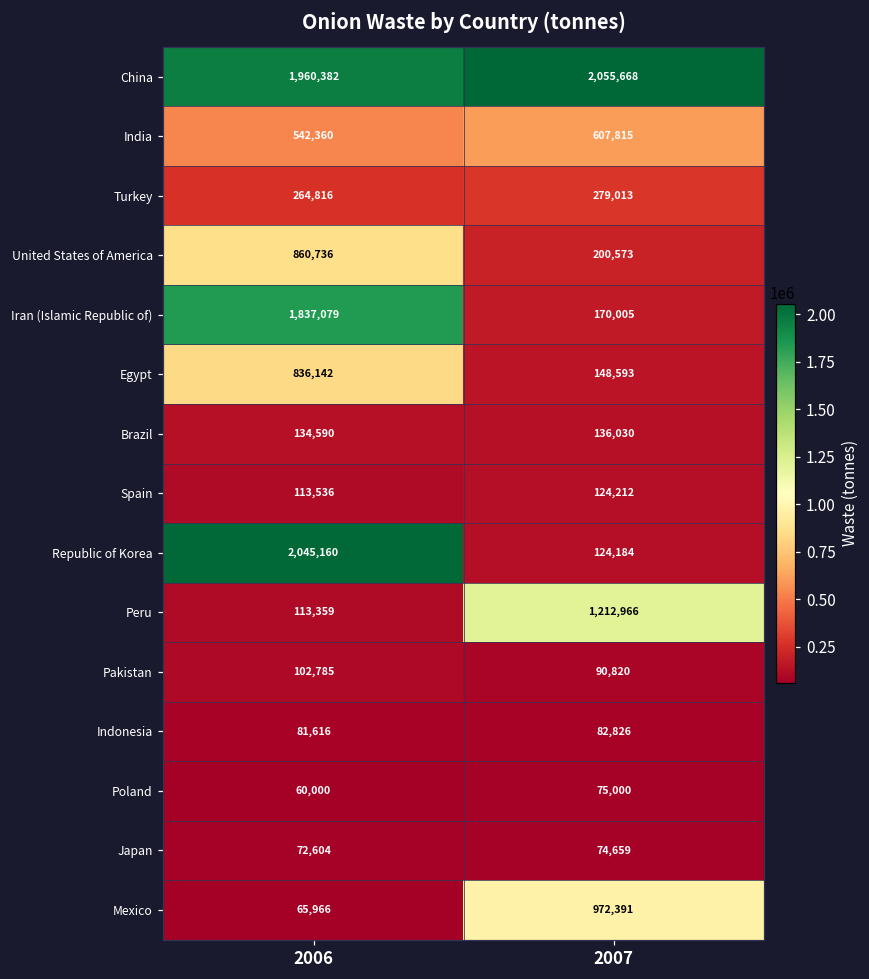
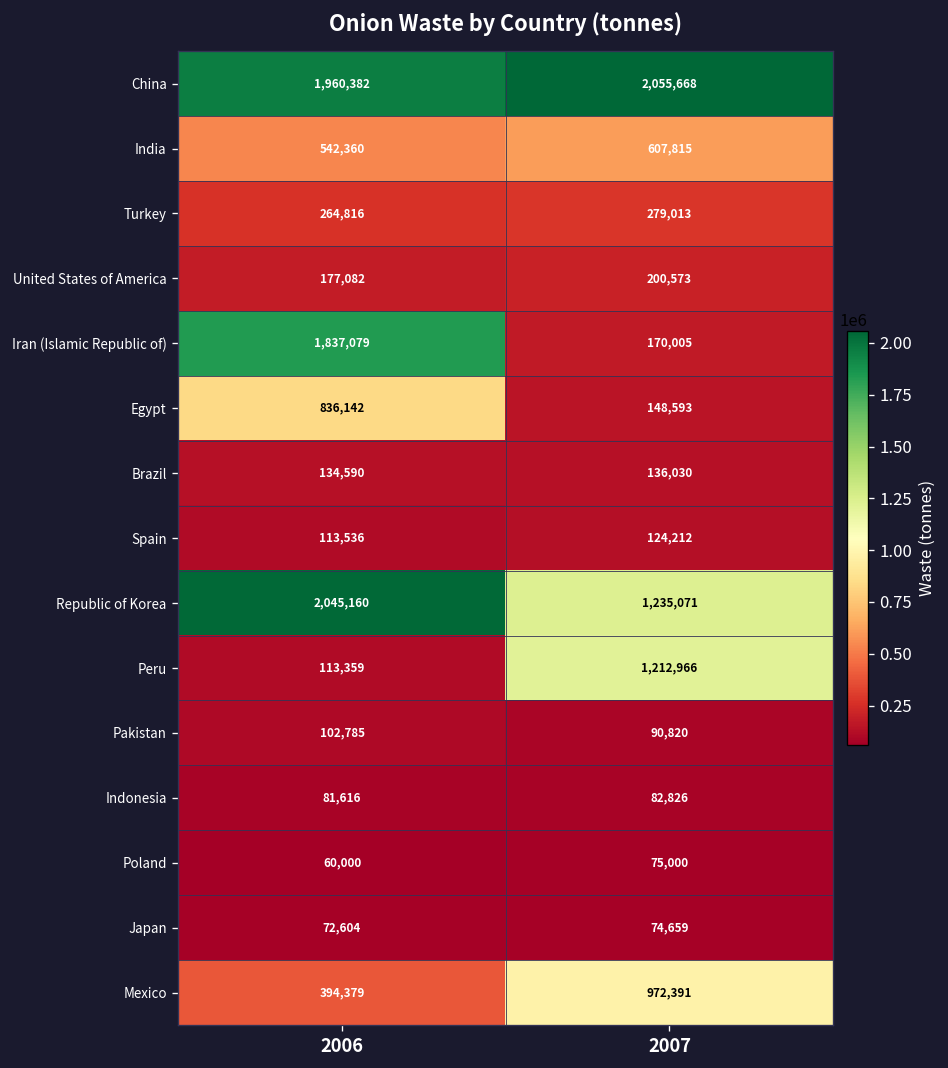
United States of America, 2006: 860,736 -> 177,082
Republic of Korea, 2007: 124,184 -> 1,235,071
Mexico, 2006: 65,966 -> 394,379
